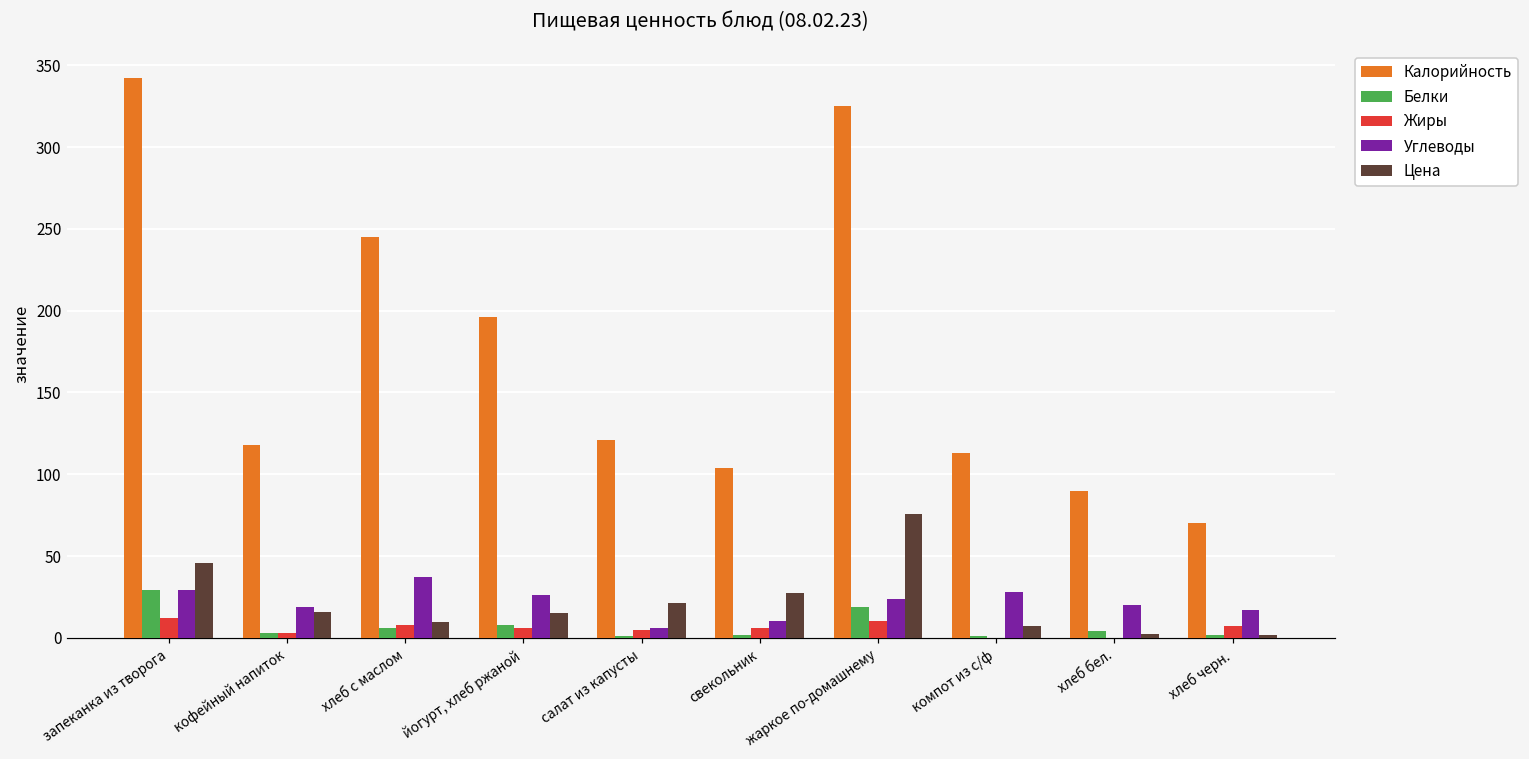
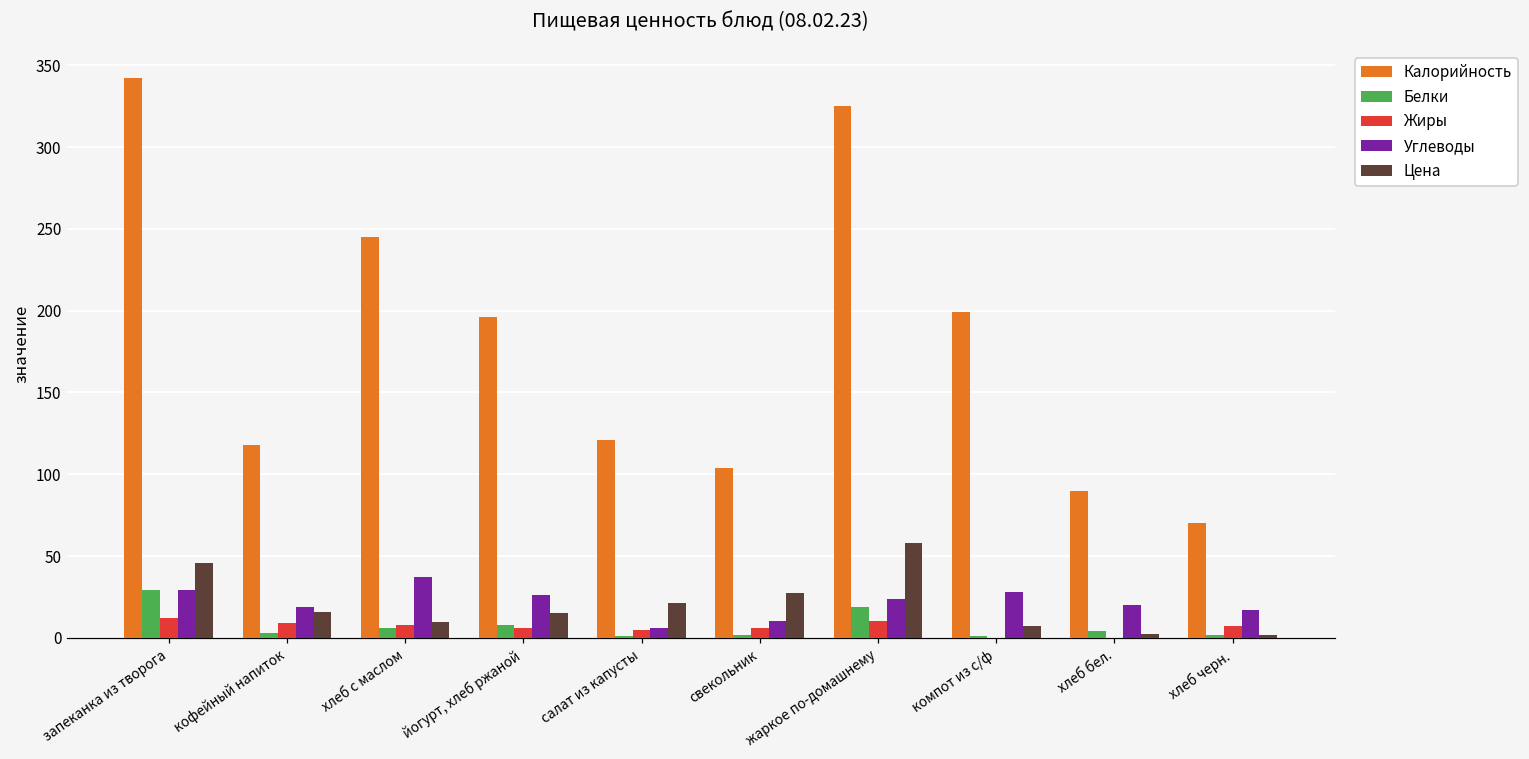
Жиры, кофейный напиток: 3 -> 9
Цена, жаркое по-домашнему: 76 -> 58
Калорийность, компот из с/ф: 113 -> 199
